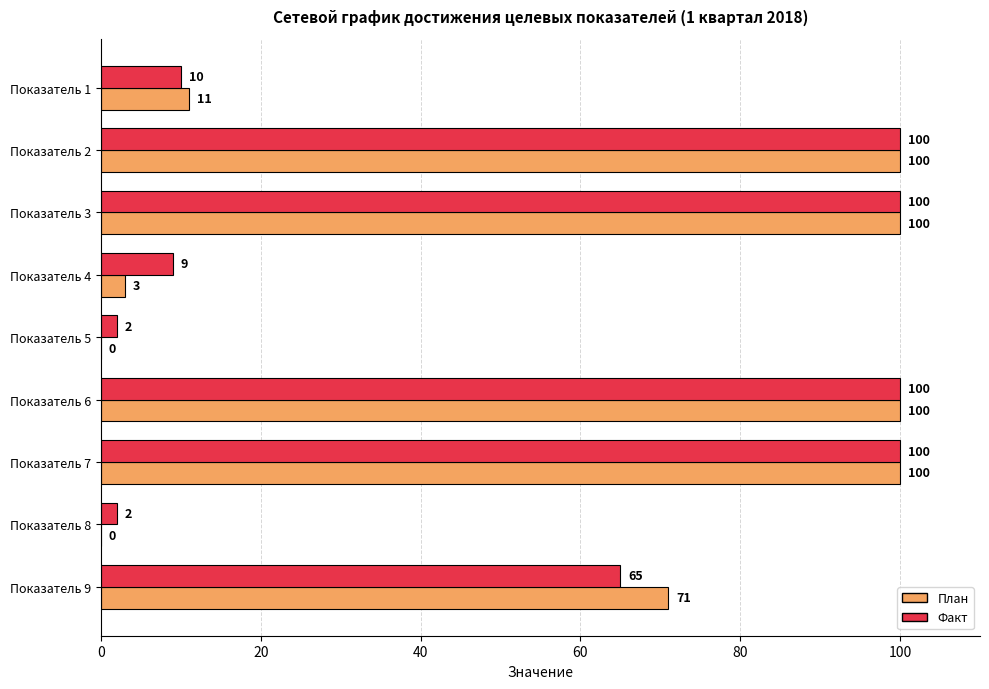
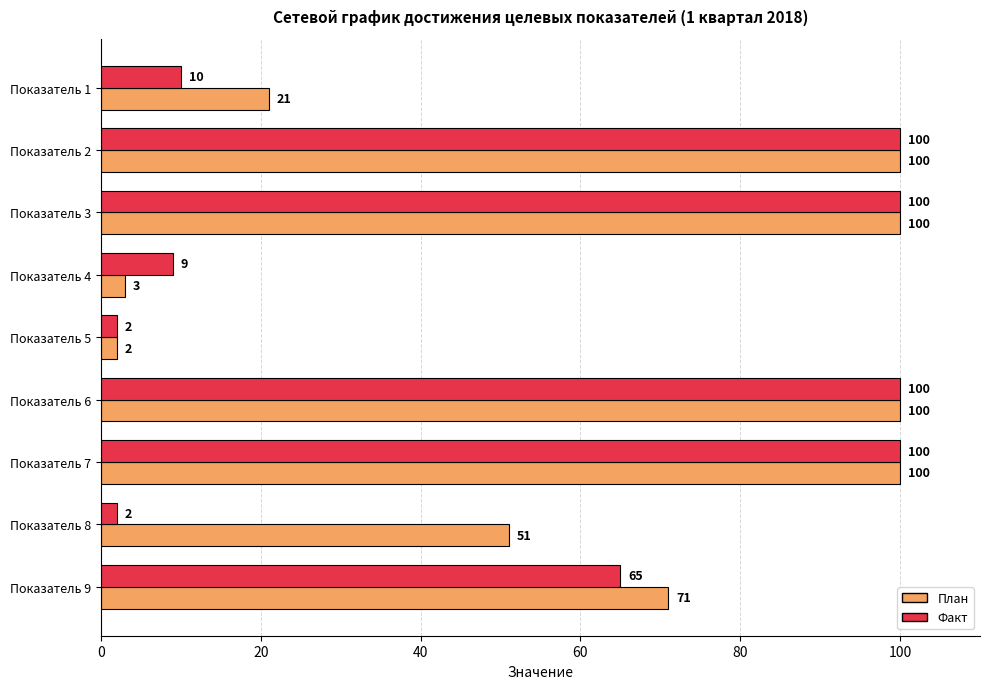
План, Показатель 1: 11 -> 21
План, Показатель 5: 0 -> 2
План, Показатель 8: 0 -> 51
